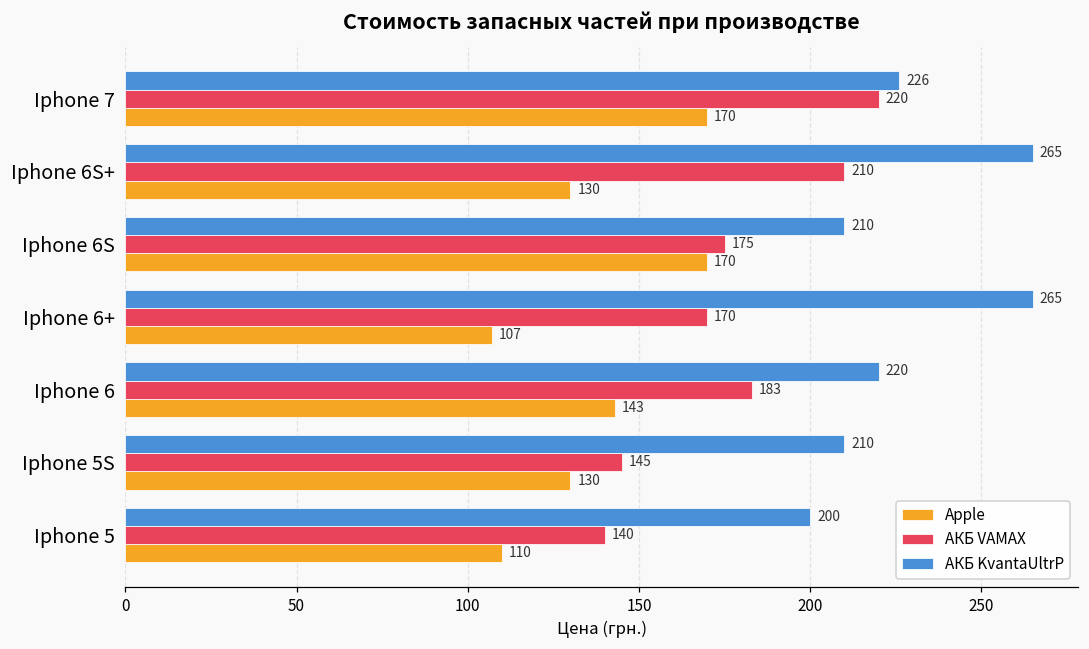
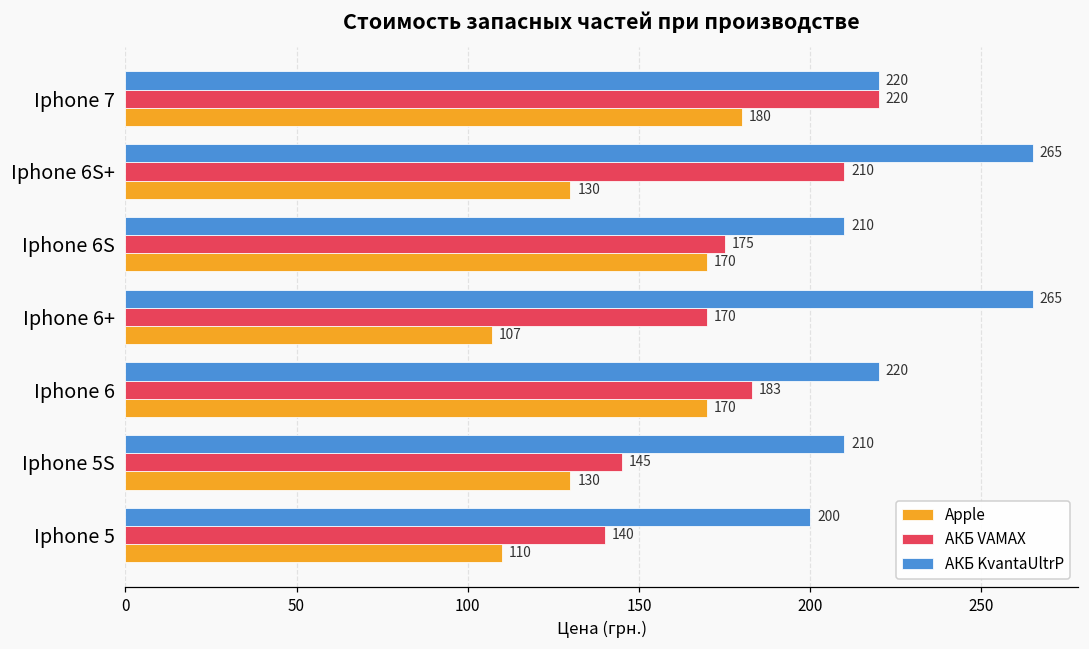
АКБ KvantaUltrP, Iphone 7: 226 -> 220
Apple, Iphone 7: 170 -> 180
Apple, Iphone 6: 143 -> 170
